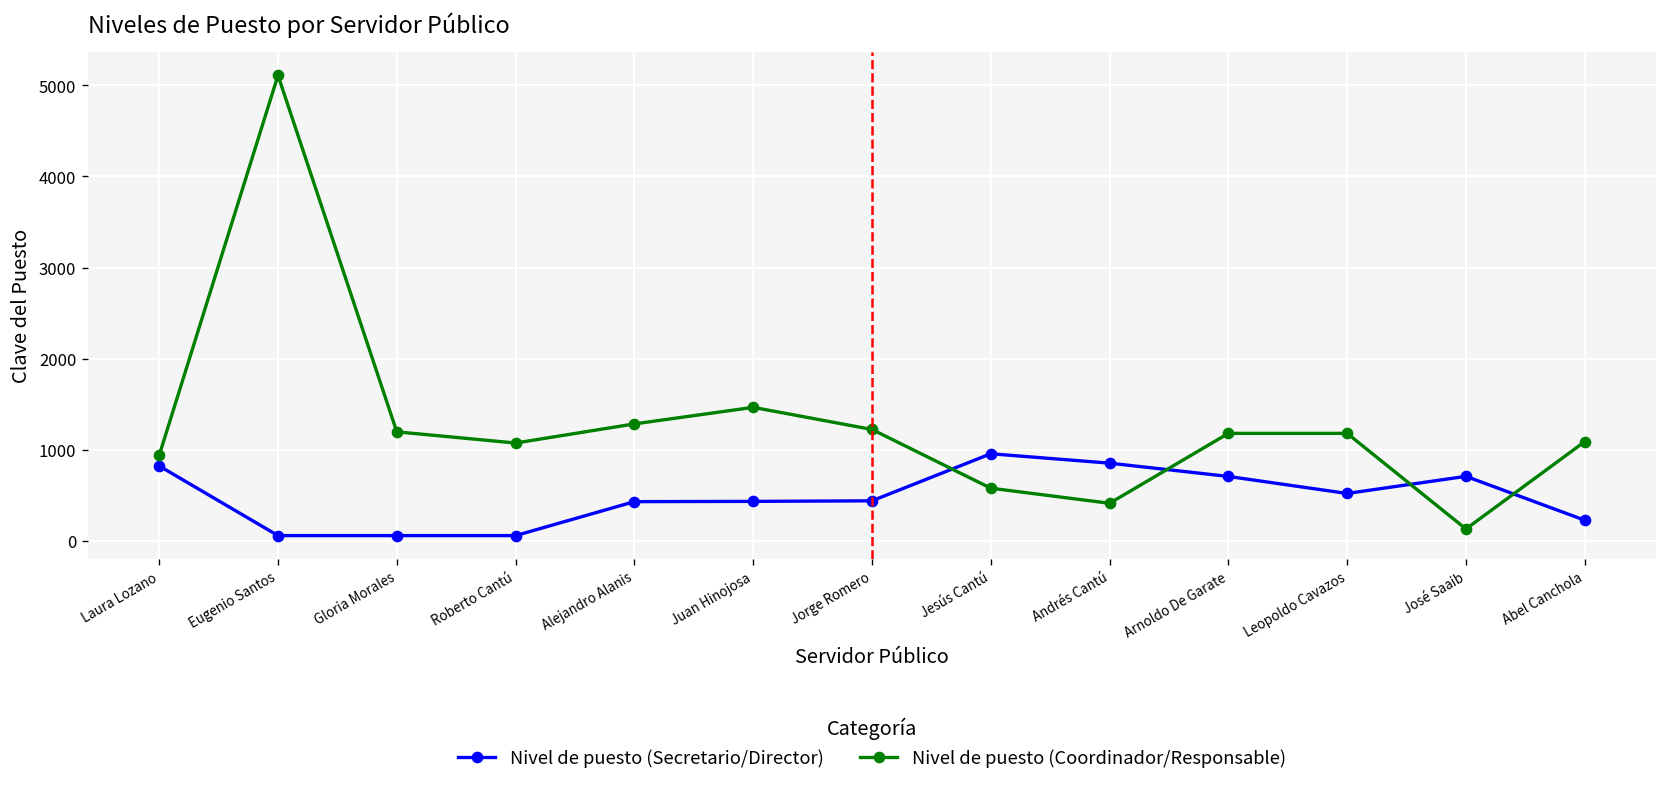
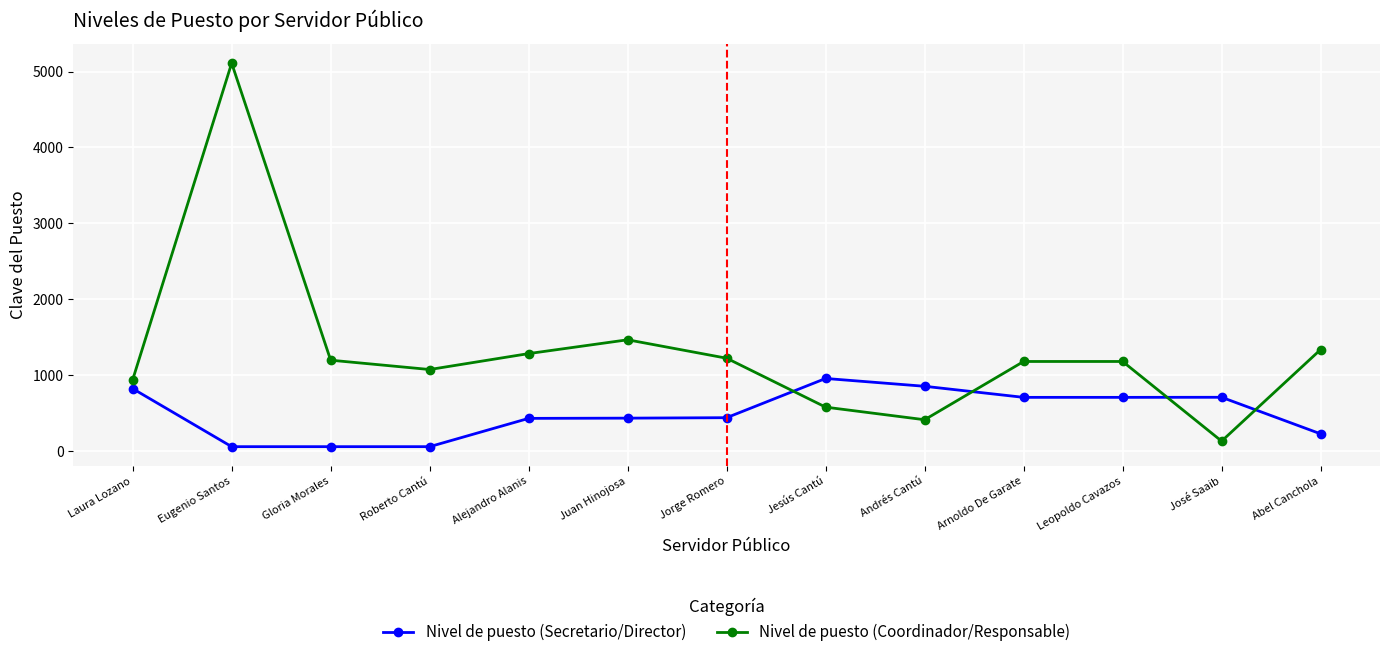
Nivel de puesto (Secretario/Director), Leopoldo Cavazos: 500 -> 700
Nivel de puesto (Coordinador/Responsable), Abel Canchola: 1100 -> 1300
